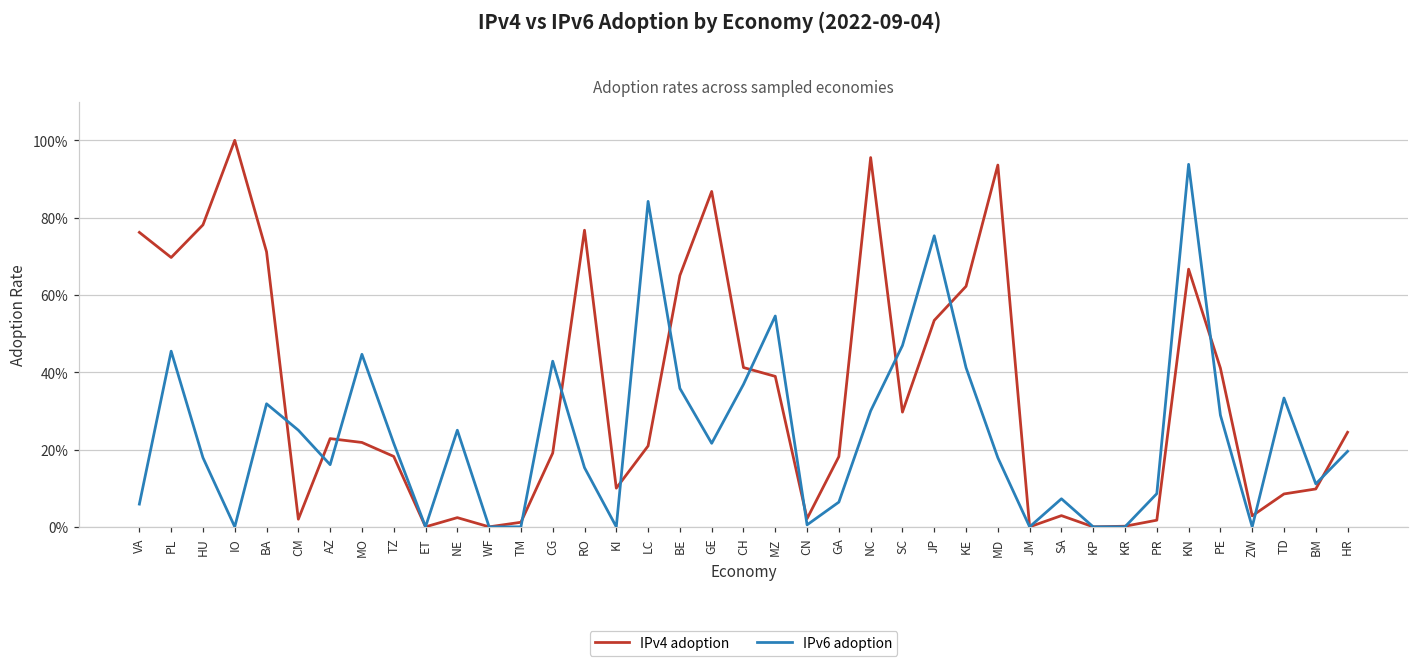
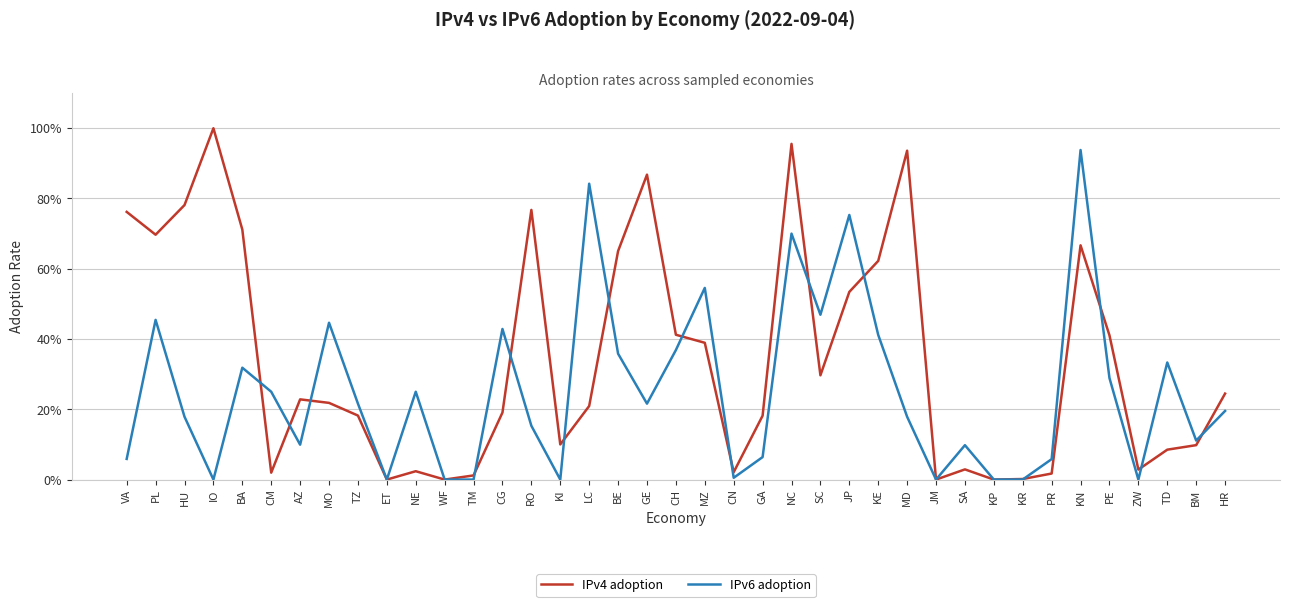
IPv6 adoption, AZ: 16% -> 10%
IPv6 adoption, NC: 30% -> 70%
IPv6 adoption, SA: 7% -> 10%
IPv6 adoption, PR: 9% -> 6%
